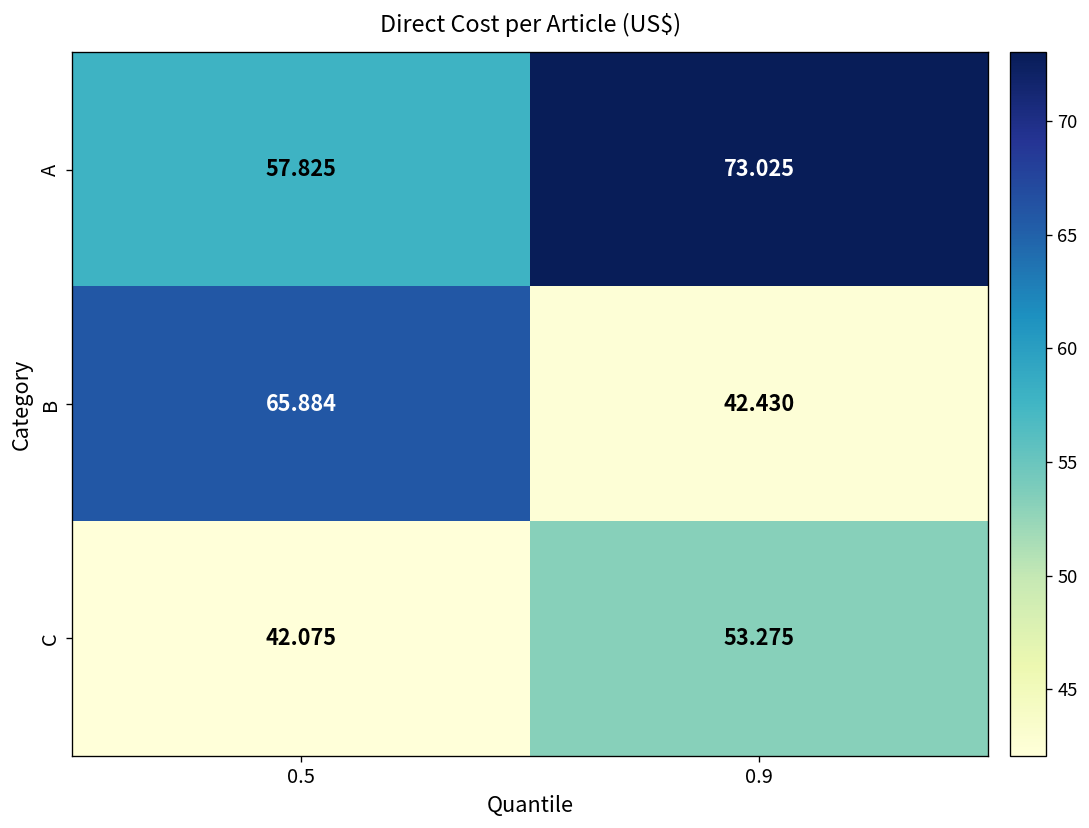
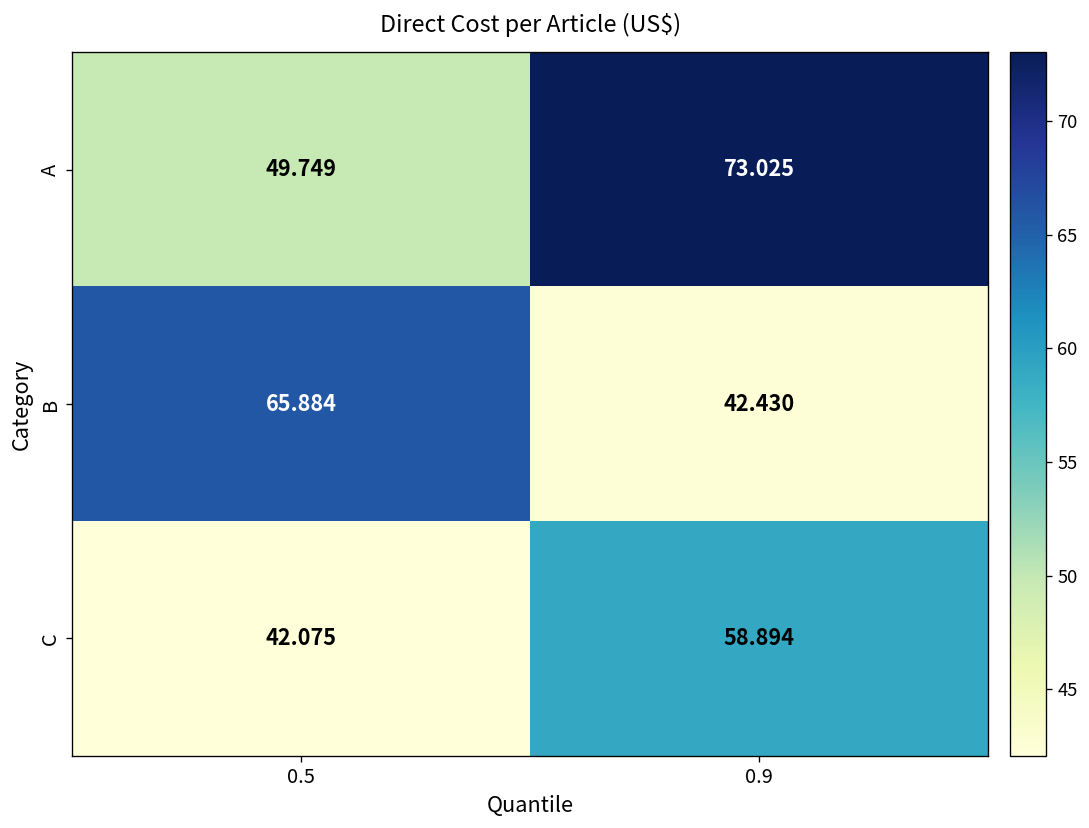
A, 0.5: 57.825 -> 49.749
C, 0.9: 53.275 -> 58.894
